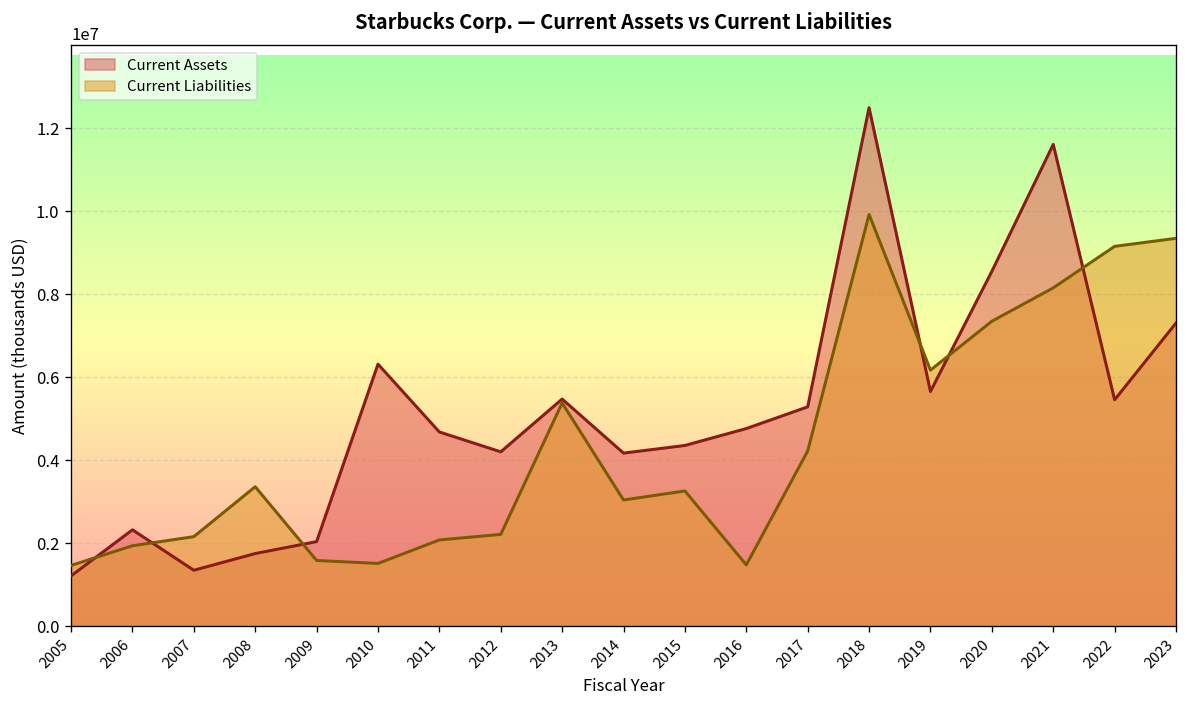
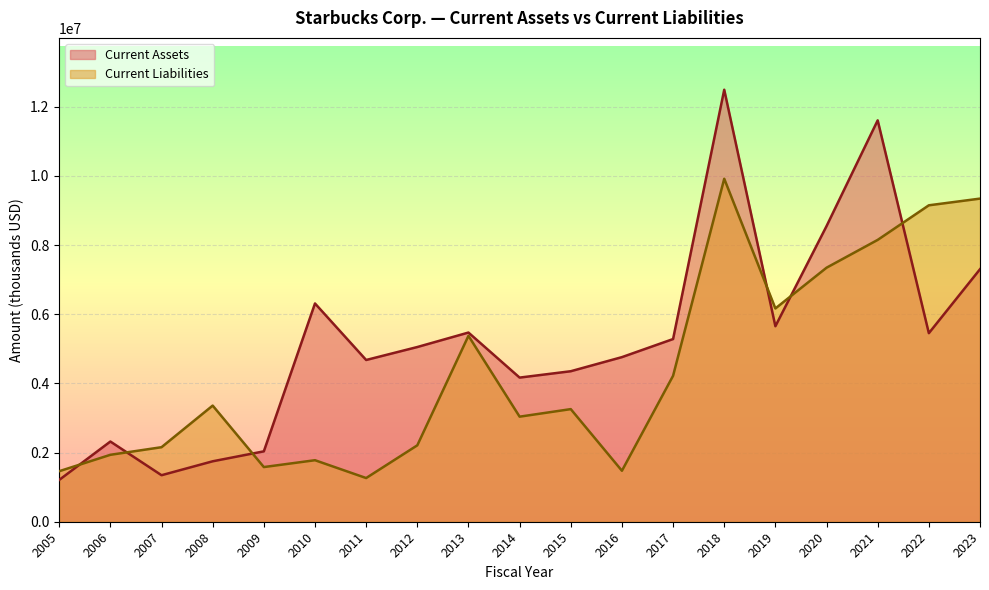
Current Liabilities, 2010: 1500000 -> 1800000
Current Liabilities, 2011: 2100000 -> 1300000
Current Assets, 2012: 4200000 -> 5100000
